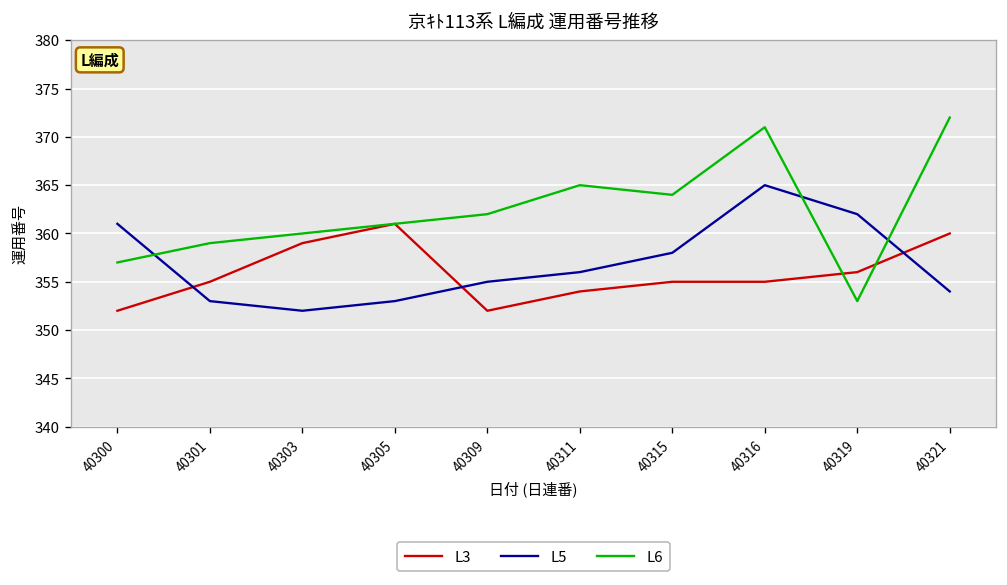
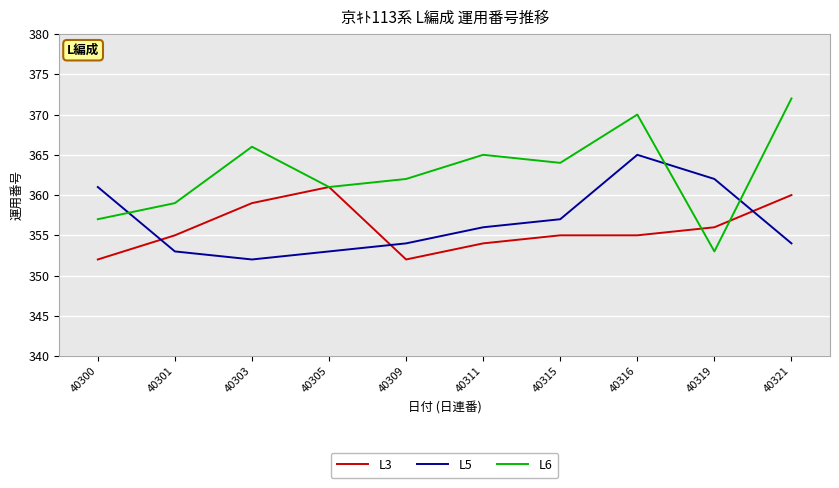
L6, 40303: 360 -> 366
L5, 40309: 355 -> 354
L5, 40315: 358 -> 357
L6, 40316: 371 -> 370
